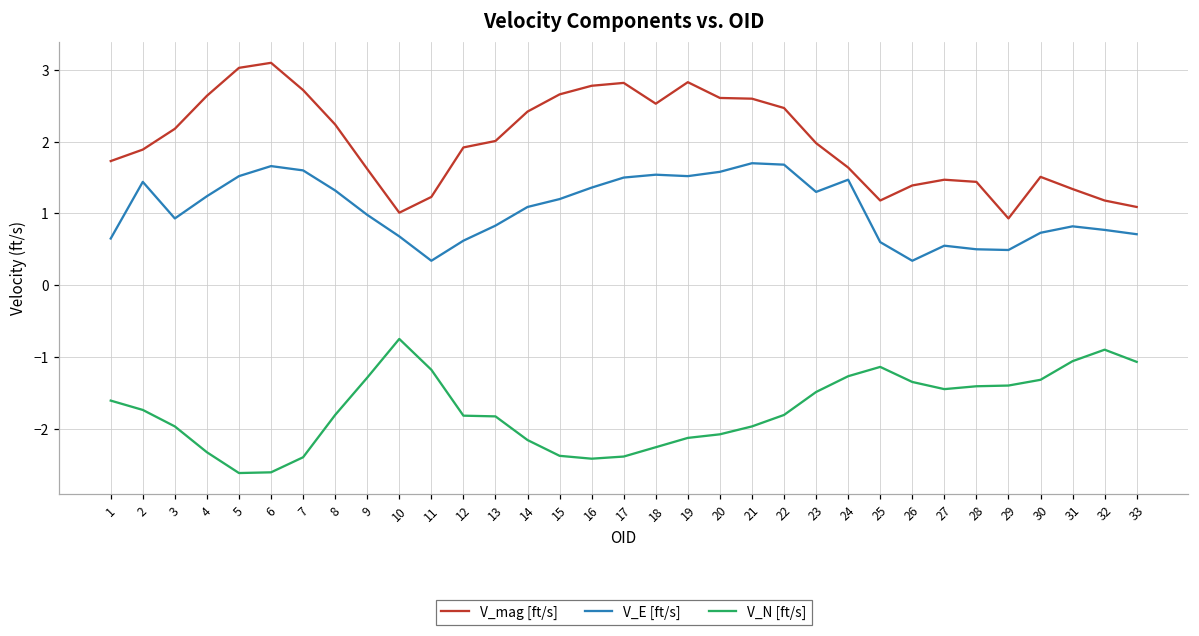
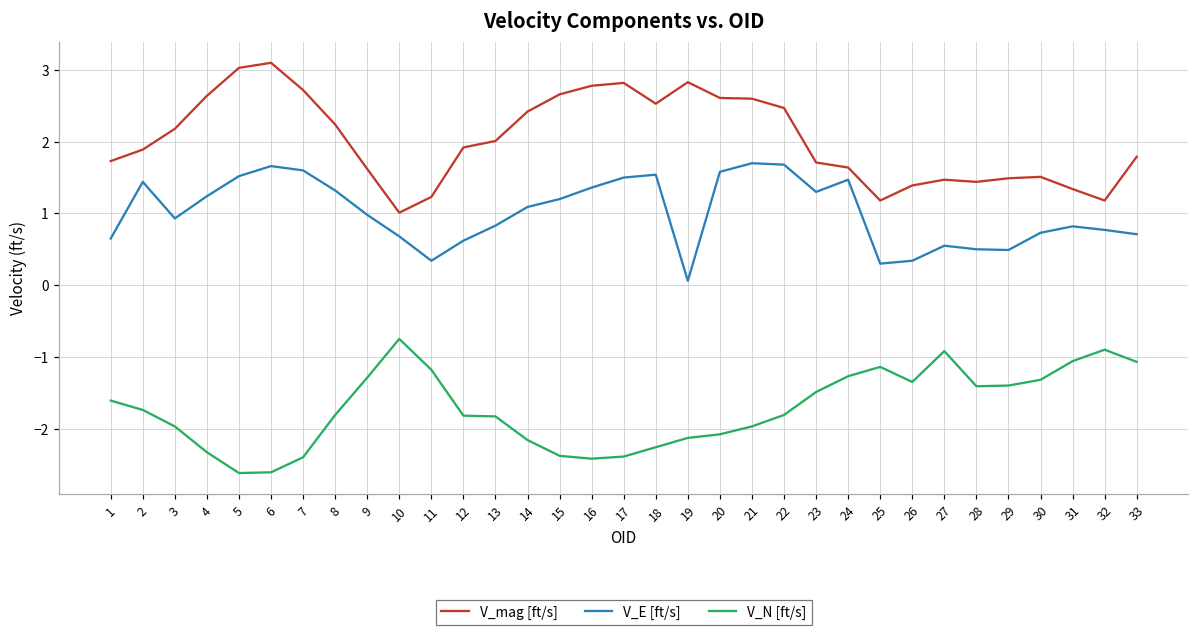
V_E [ft/s], 19: 1.5 -> 0.1
V_mag [ft/s], 23: 2.0 -> 1.7
V_E [ft/s], 25: 0.6 -> 0.3
V_N [ft/s], 27: -1.5 -> -0.9
V_mag [ft/s], 29: 0.9 -> 1.5
V_mag [ft/s], 33: 1.1 -> 1.8
